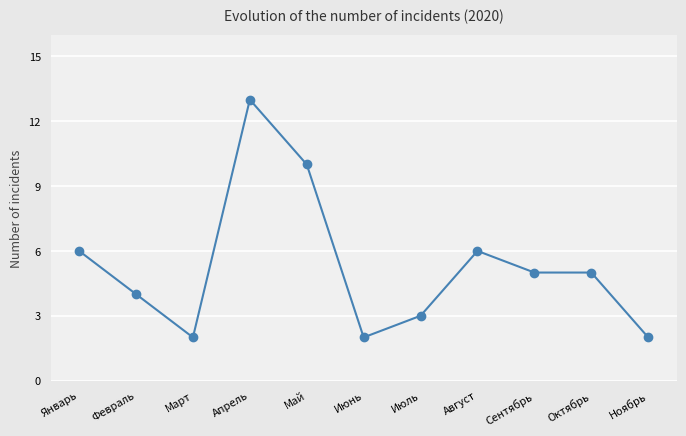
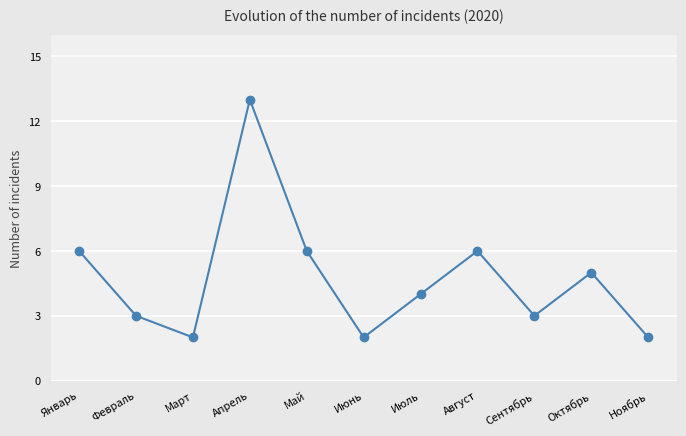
Февраль: 4 -> 3
Май: 10 -> 6
Июль: 3 -> 4
Сентябрь: 5 -> 3
